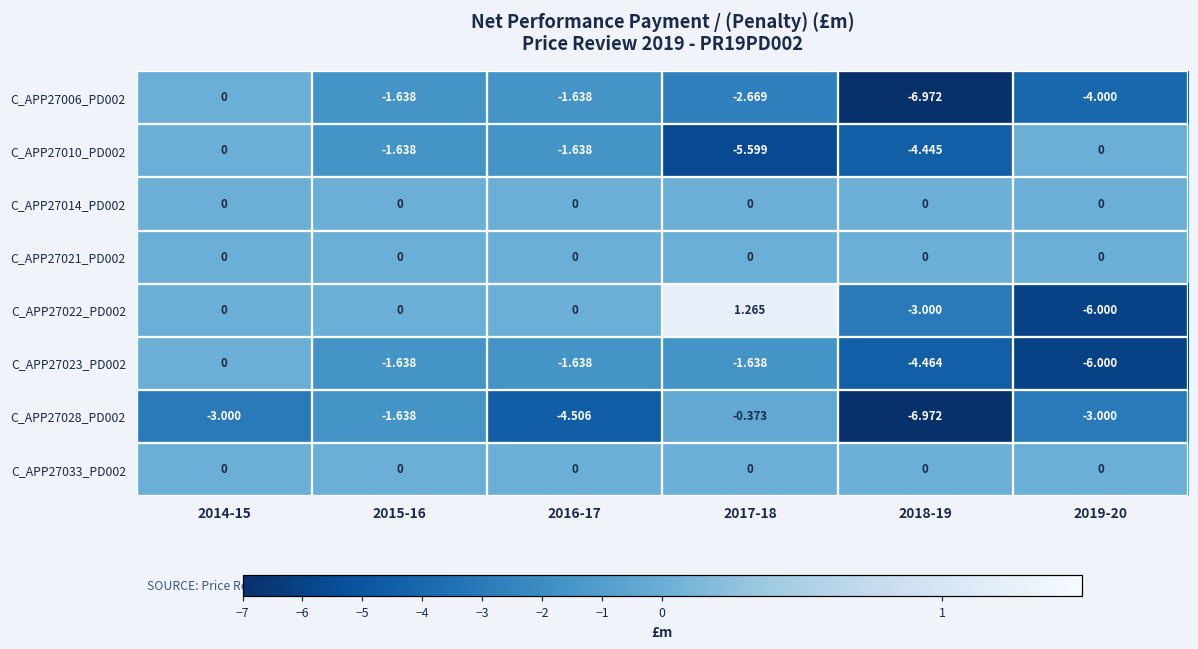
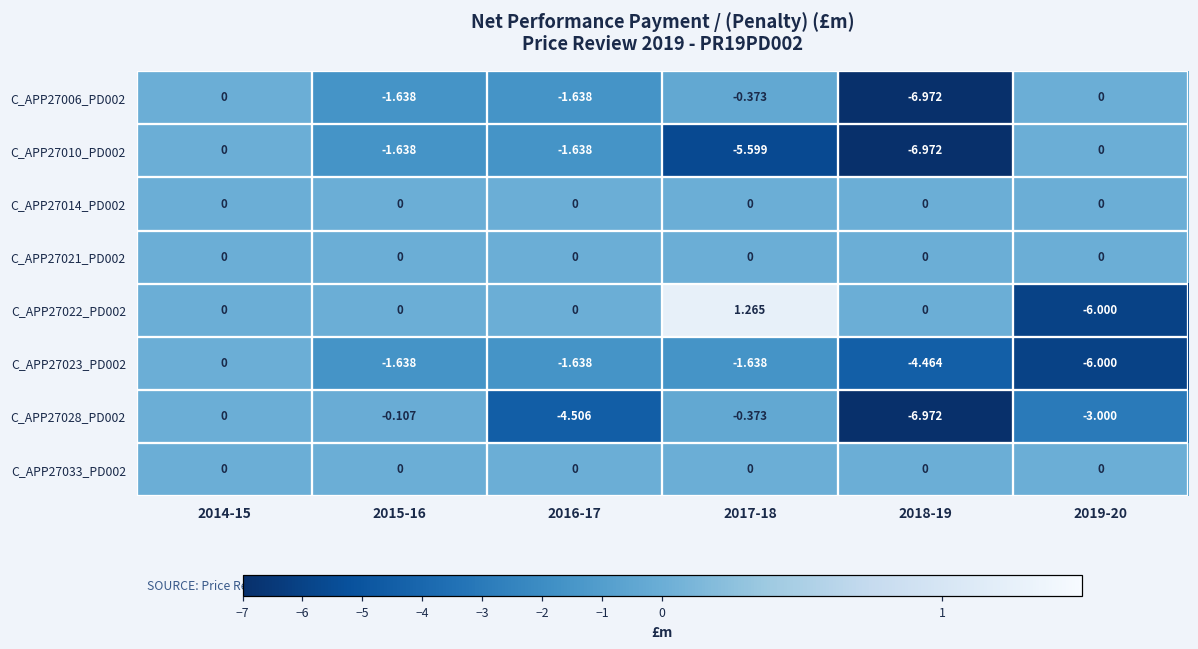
C_APP27006_PD002, 2017-18: -2.669 -> -0.373
C_APP27006_PD002, 2019-20: -4.000 -> 0
C_APP27010_PD002, 2018-19: -4.445 -> -6.972
C_APP27022_PD002, 2018-19: -3.000 -> 0
C_APP27028_PD002, 2014-15: -3.000 -> 0
C_APP27028_PD002, 2015-16: -1.638 -> -0.107
